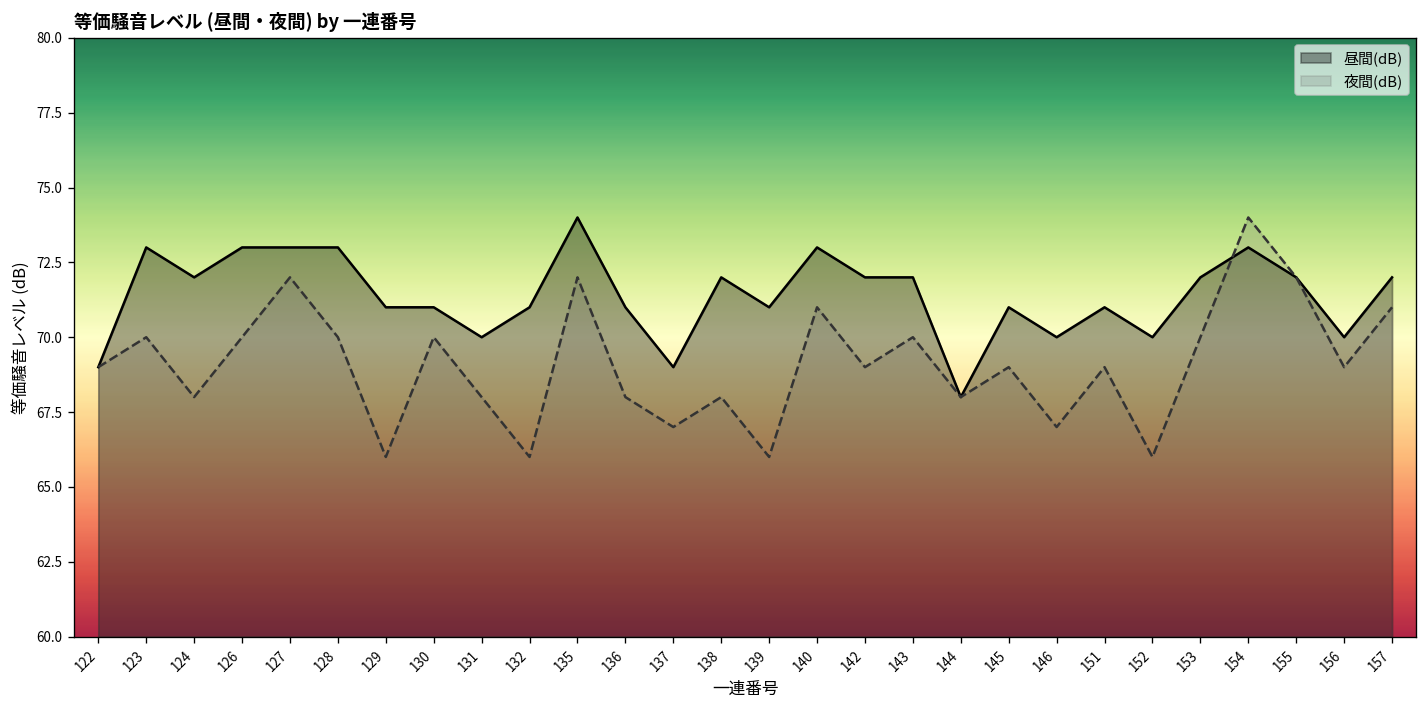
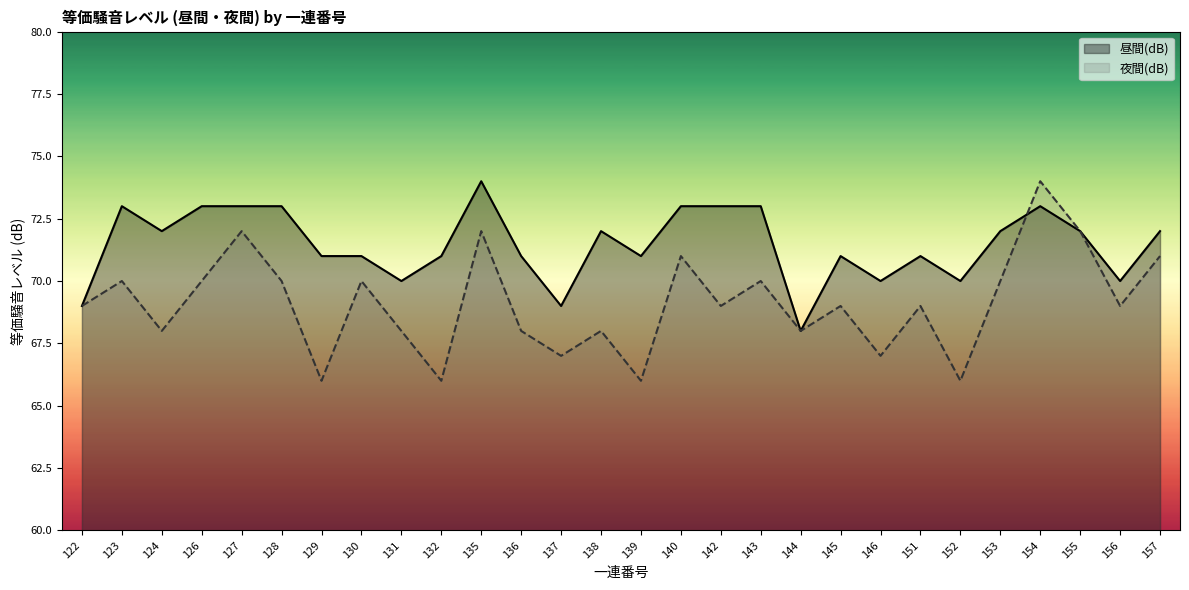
昼間(dB), 142: 72 -> 73
昼間(dB), 143: 72 -> 73
